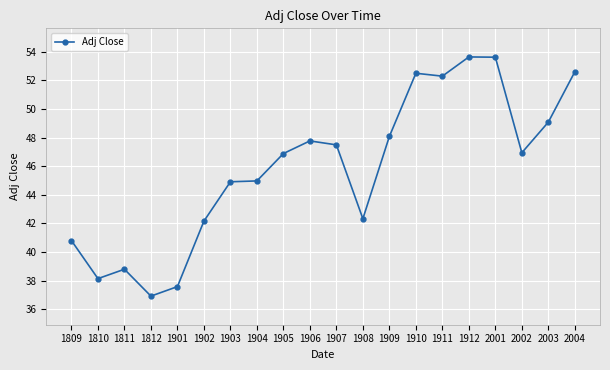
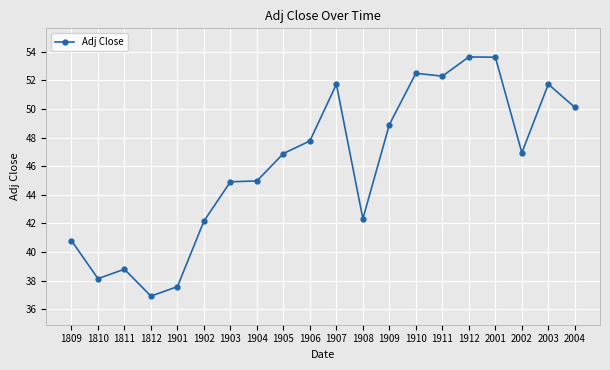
1907: 47.5 -> 51.7
1909: 48.1 -> 48.9
2003: 49.1 -> 51.7
2004: 52.6 -> 50.1
